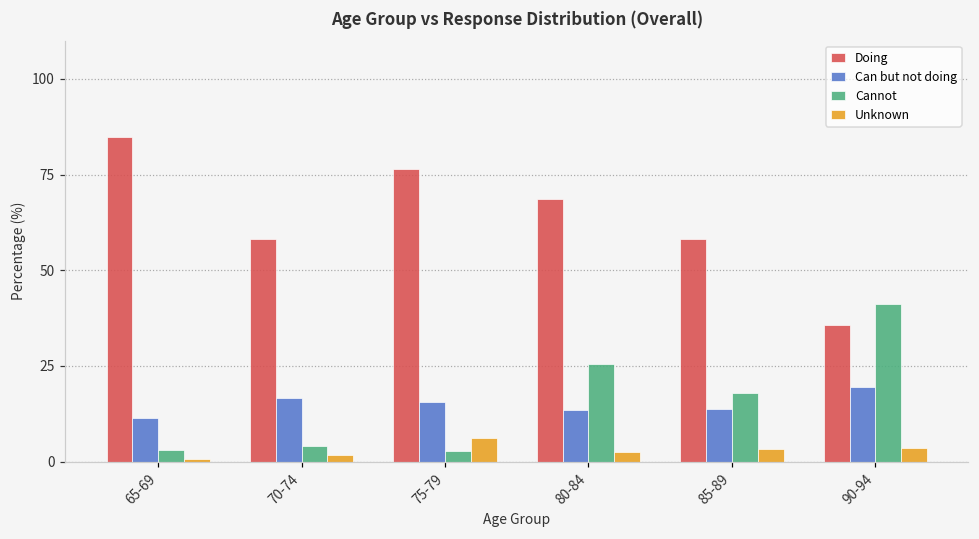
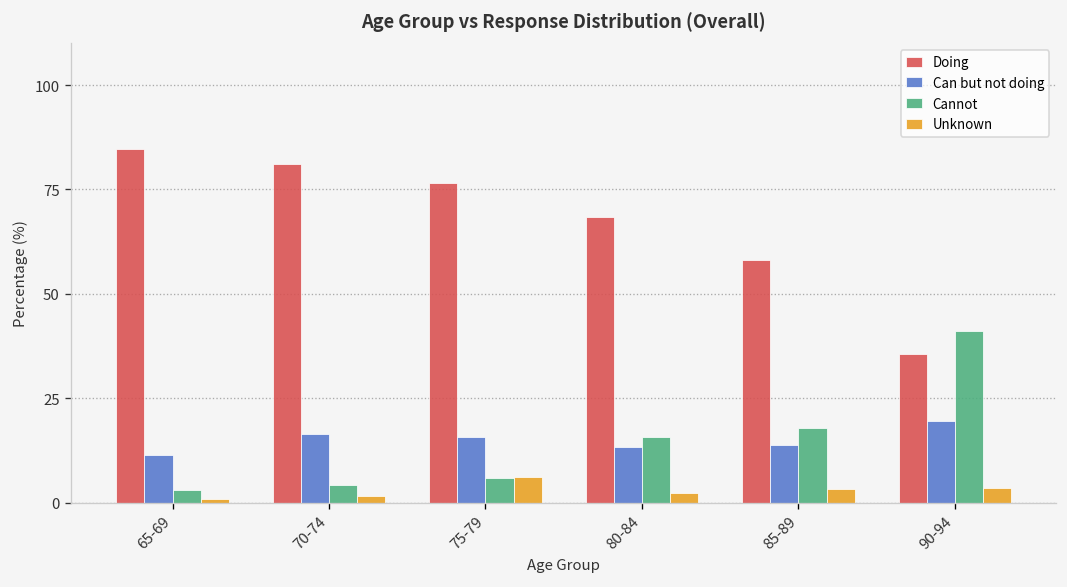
Doing, 70-74: 58 -> 81
Cannot, 75-79: 3 -> 6
Cannot, 80-84: 26 -> 16
